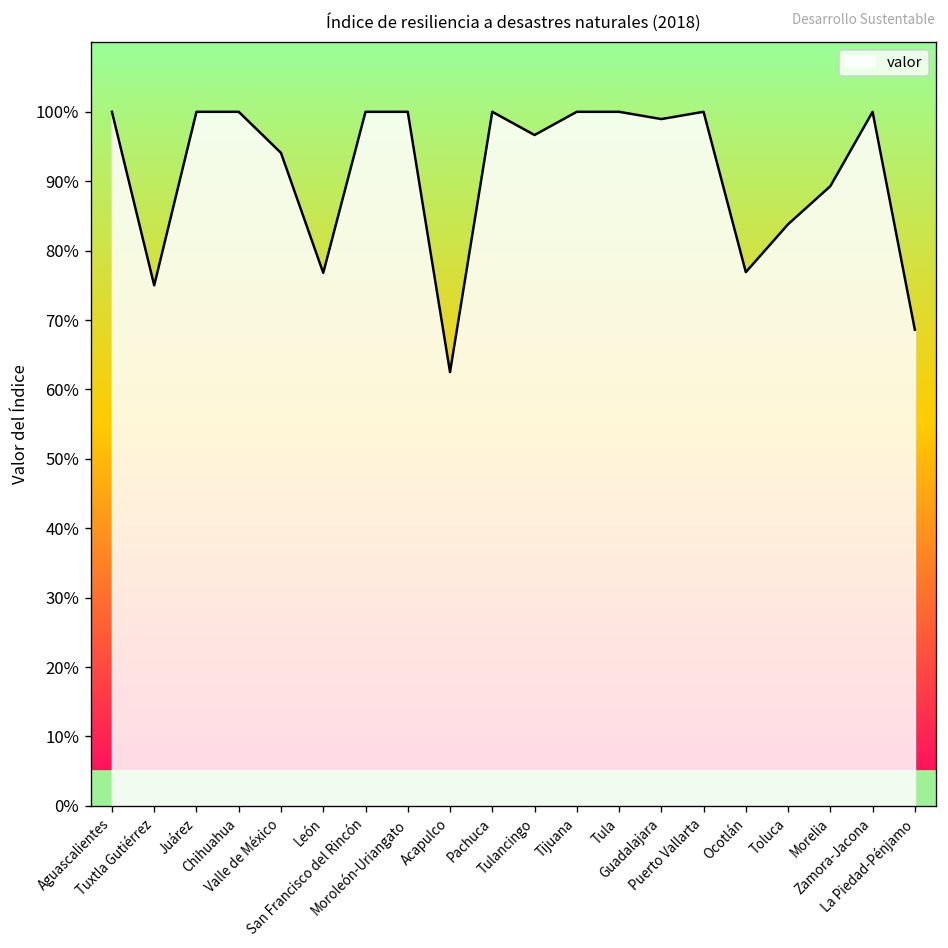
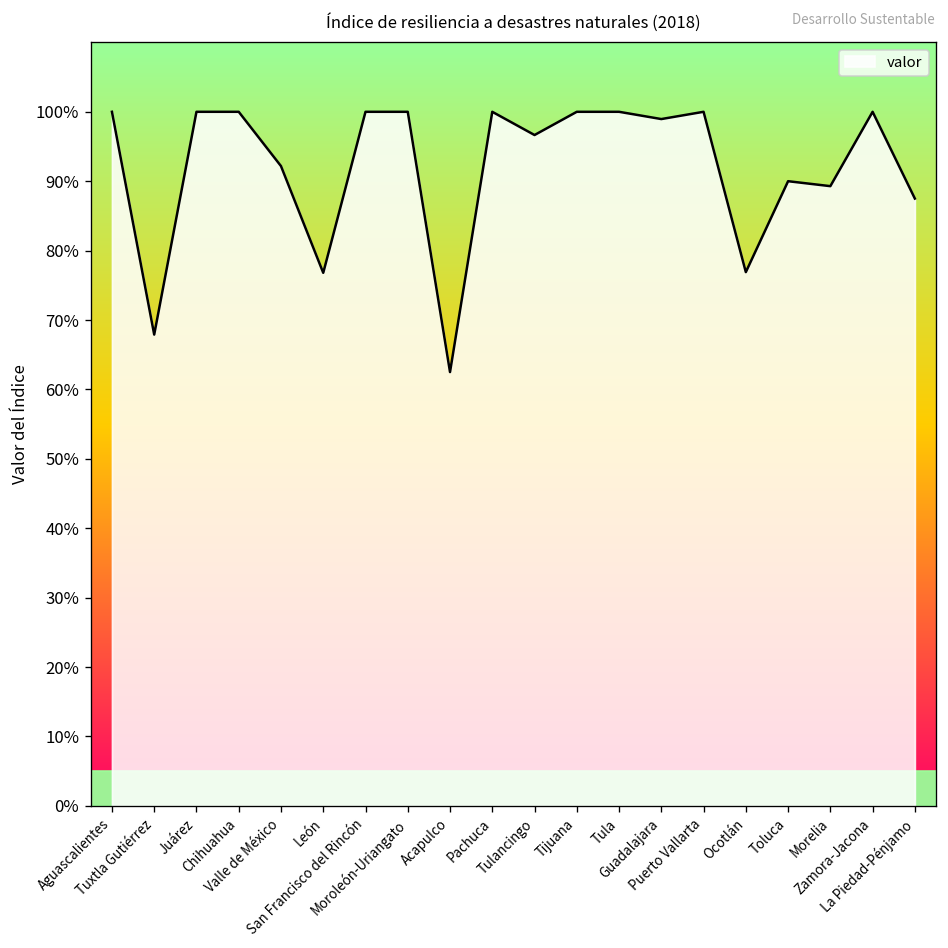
Tuxtla Gutiérrez: 75% -> 68%
Valle de México: 94% -> 92%
Toluca: 84% -> 90%
La Piedad-Pénjamo: 69% -> 88%
